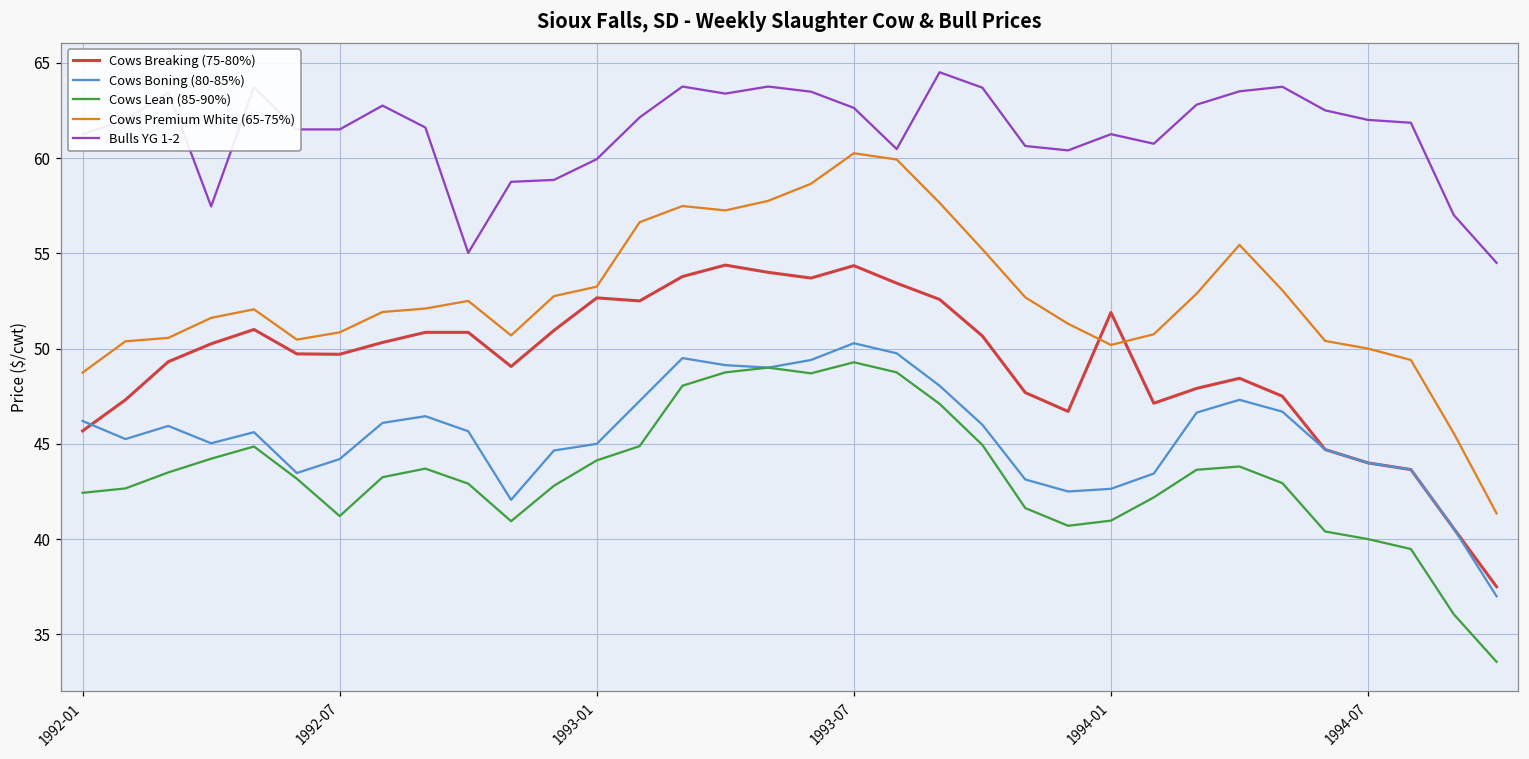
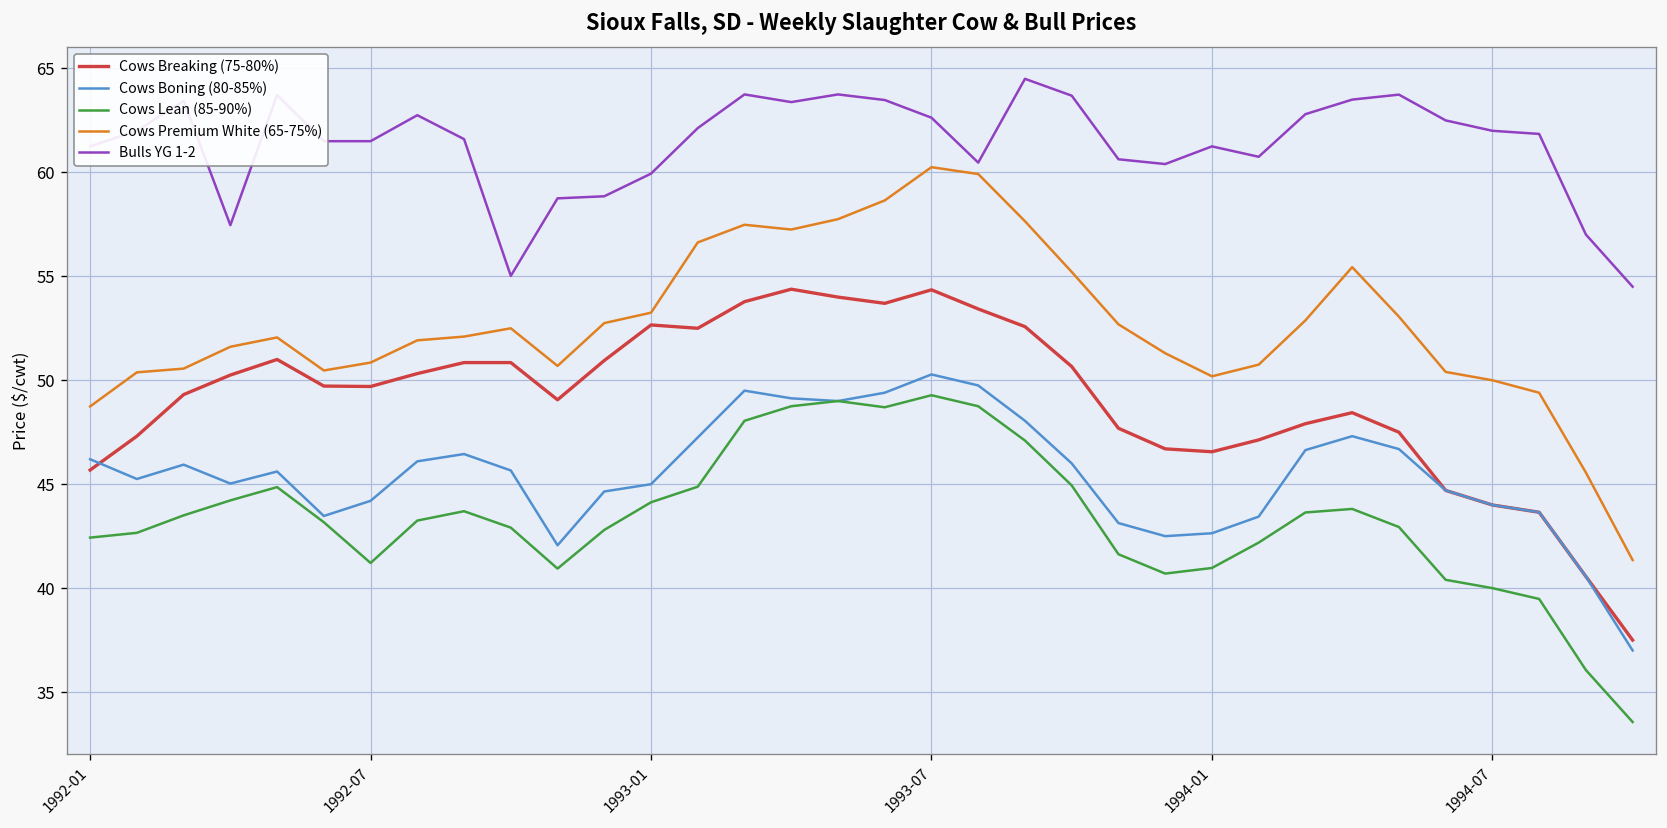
Cows Breaking (75-80%), 1994-01: 51.9 -> 46.6
